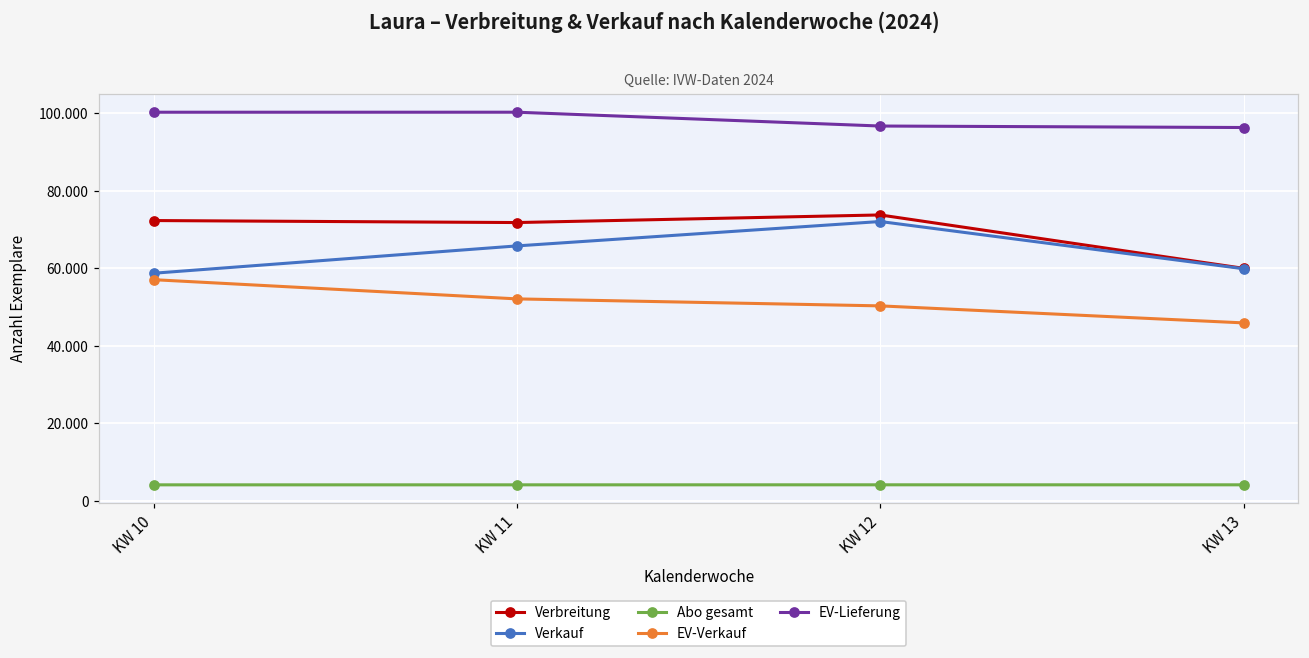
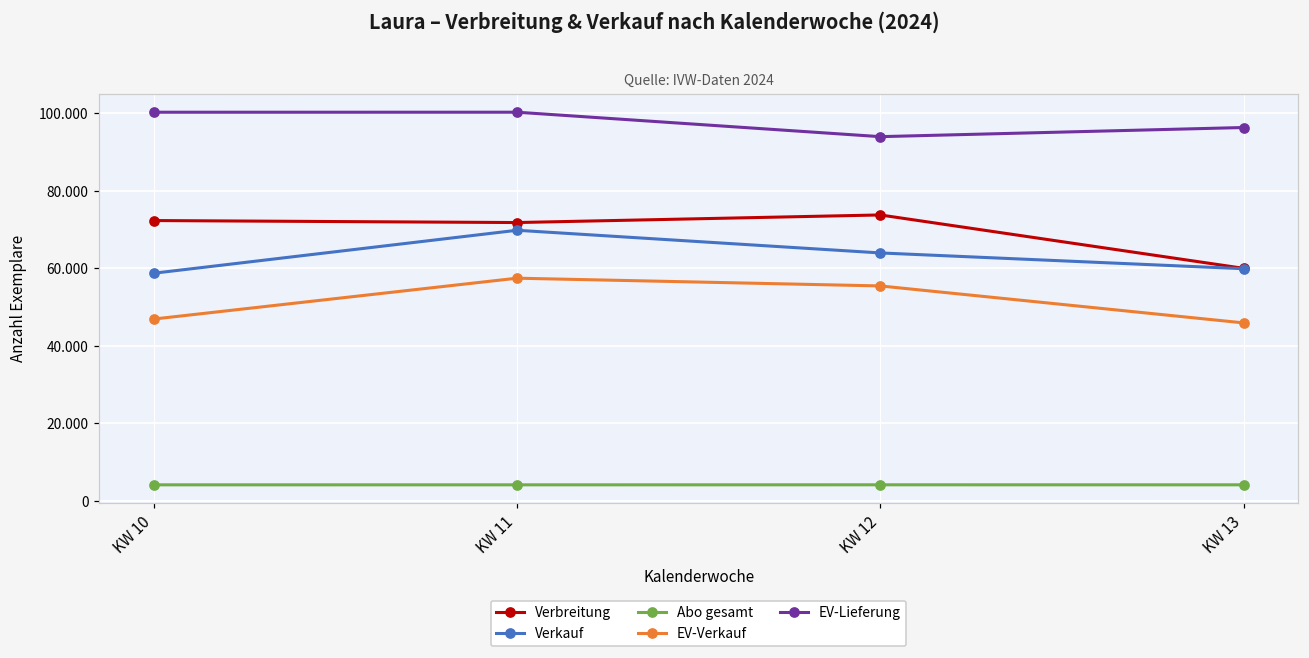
EV-Verkauf, KW 10: 57 -> 47
Verkauf, KW 11: 66 -> 70
EV-Verkauf, KW 11: 52 -> 57
Verkauf, KW 12: 72 -> 64
EV-Verkauf, KW 12: 50 -> 55
EV-Lieferung, KW 12: 97 -> 94
